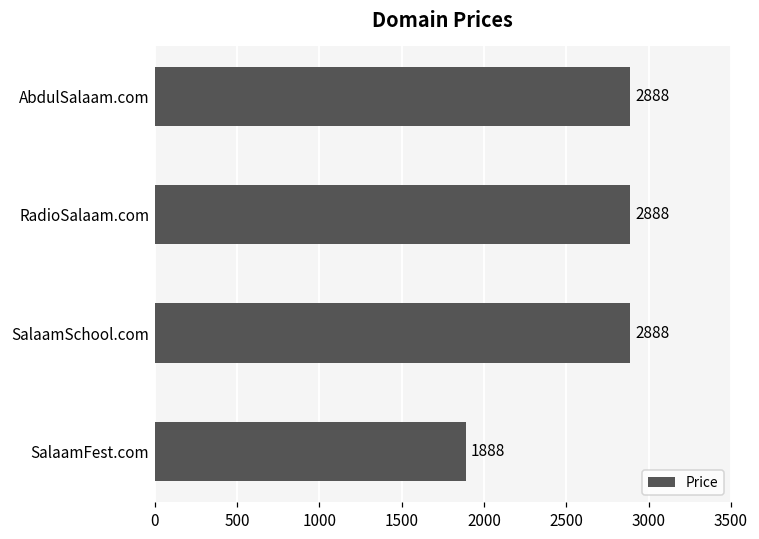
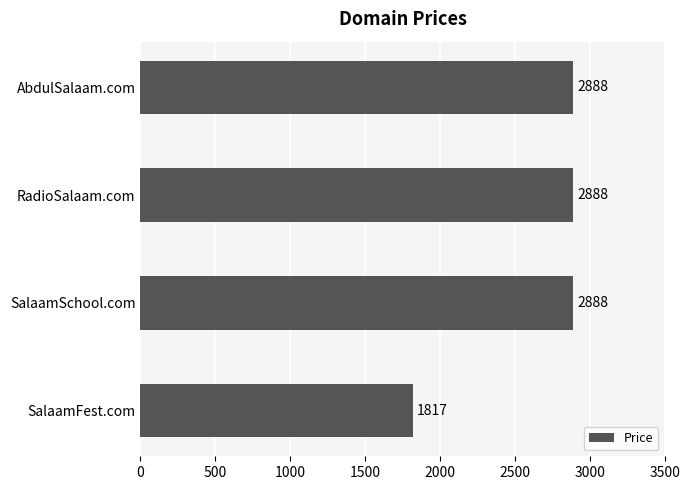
SalaamFest.com: 1888 -> 1817
